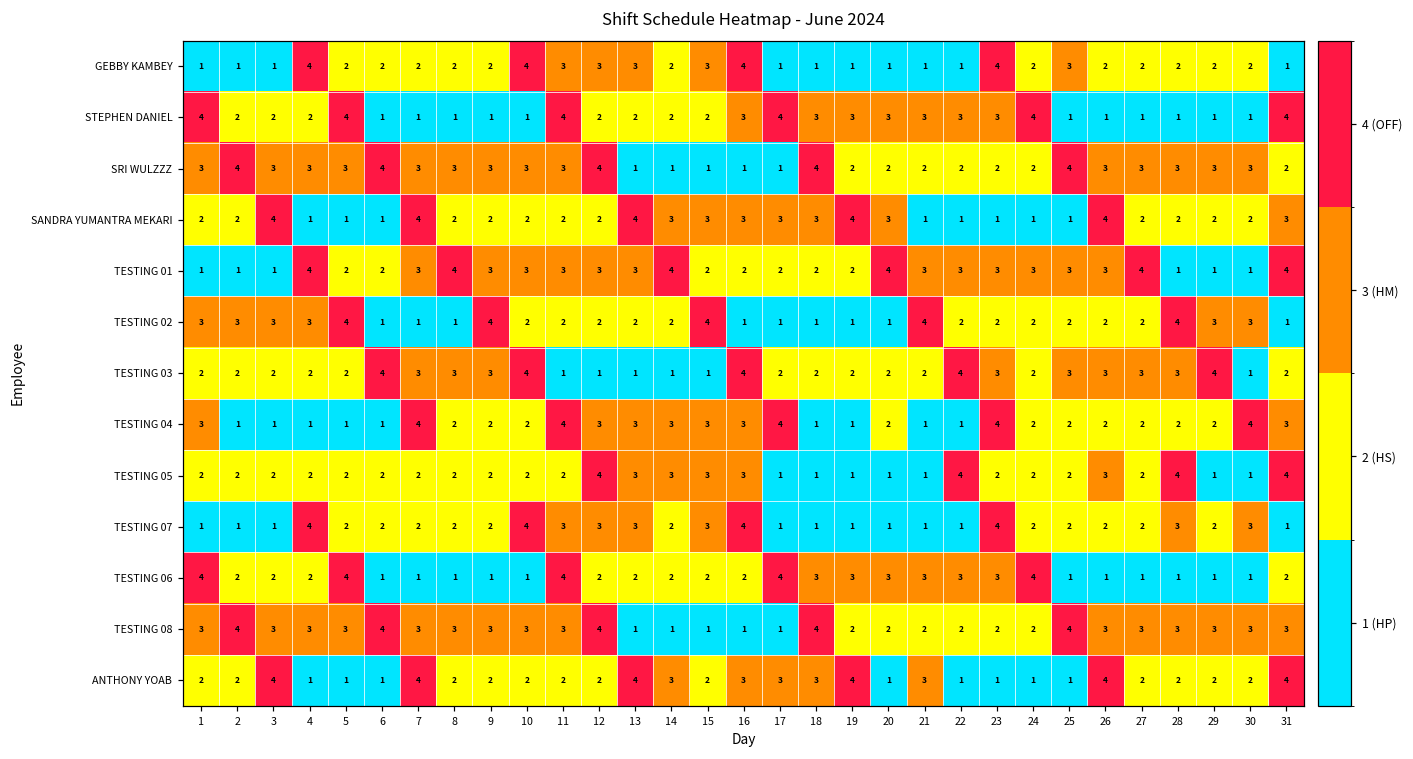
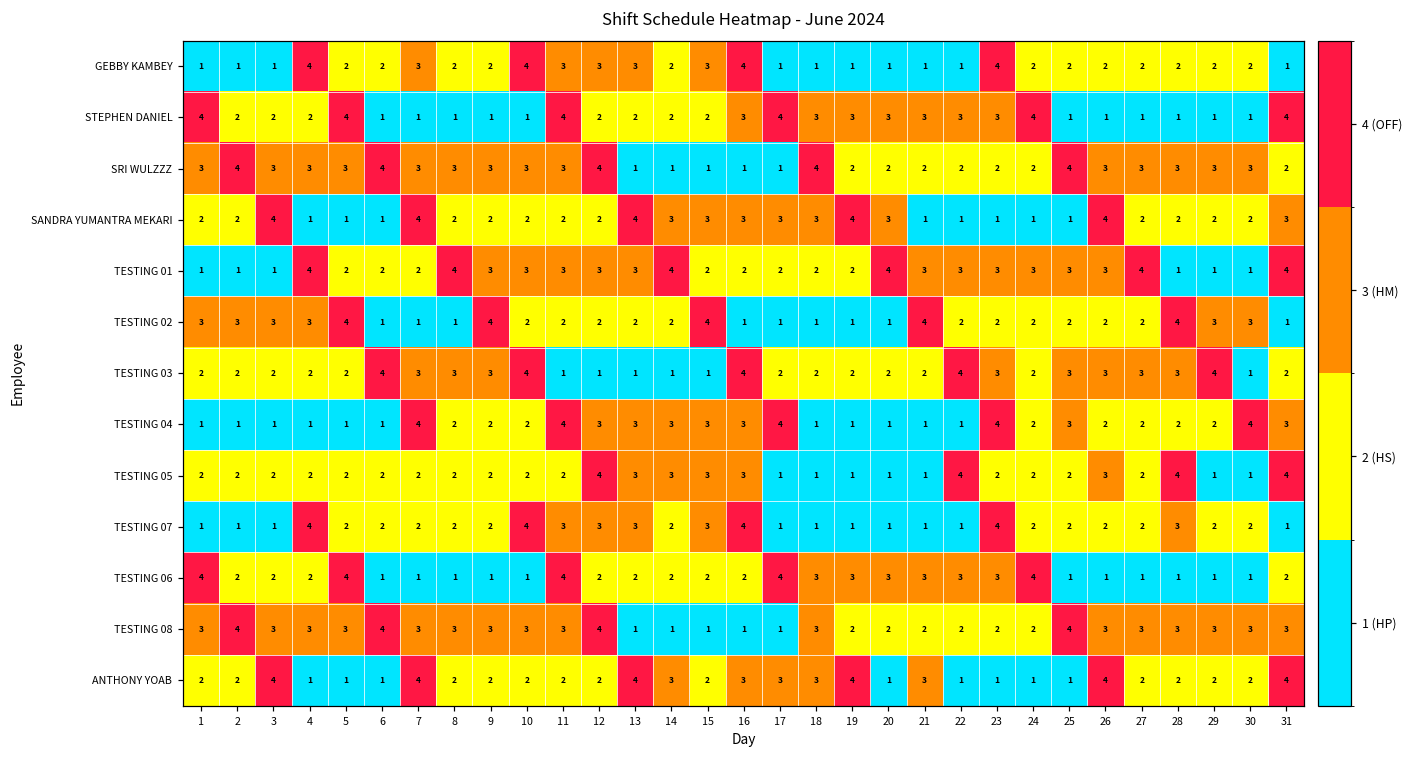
GEBBY KAMBEY, 7: 2 -> 3
GEBBY KAMBEY, 25: 3 -> 2
TESTING 01, 7: 3 -> 2
TESTING 04, 1: 3 -> 1
TESTING 04, 20: 2 -> 1
TESTING 04, 25: 2 -> 3
TESTING 07, 30: 3 -> 2
TESTING 08, 18: 4 -> 3
